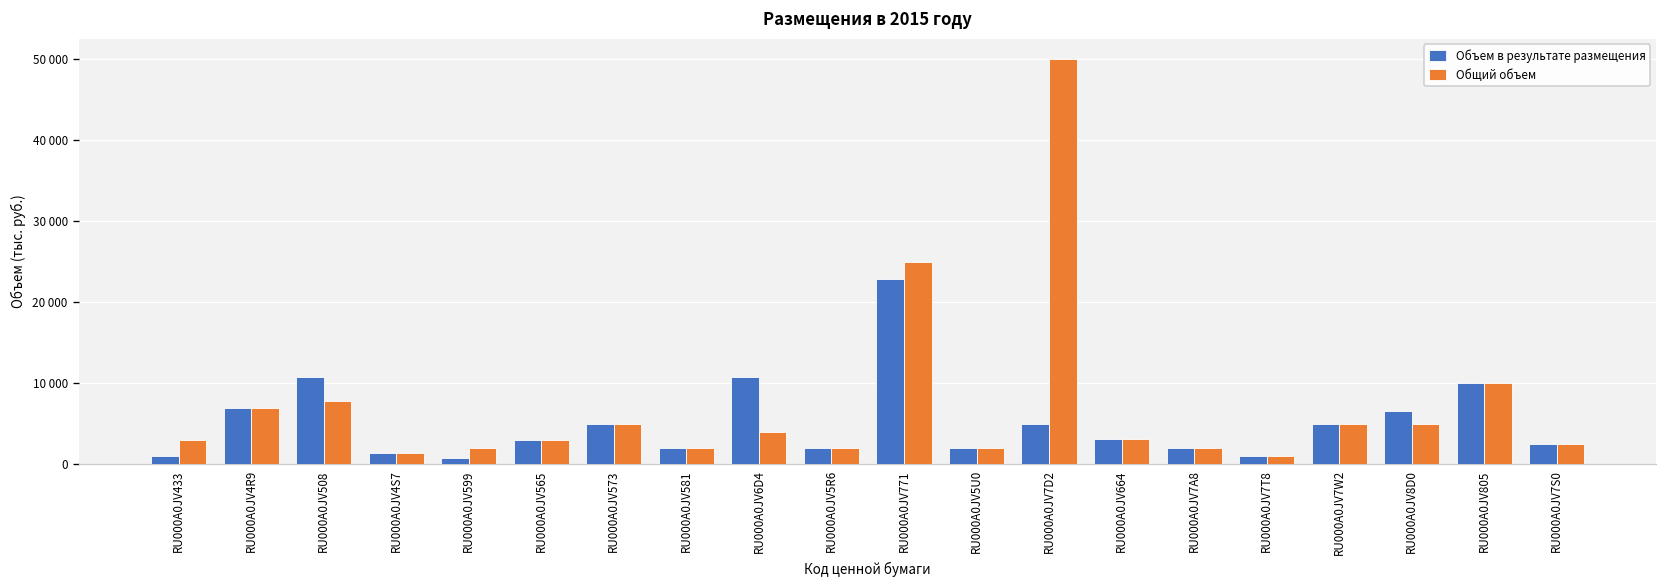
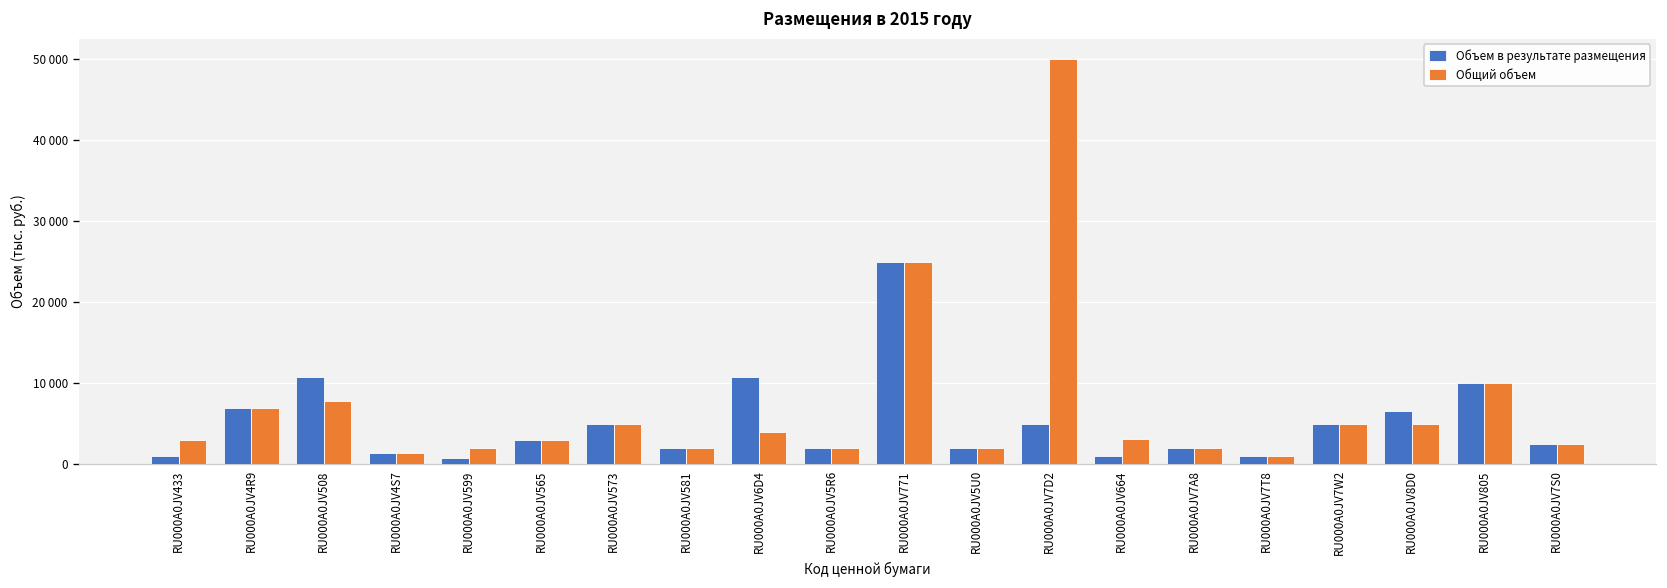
Объем в результате размещения, RU000A0JV771: 23000 -> 25000
Объем в результате размещения, RU000A0JV664: 3000 -> 1000
